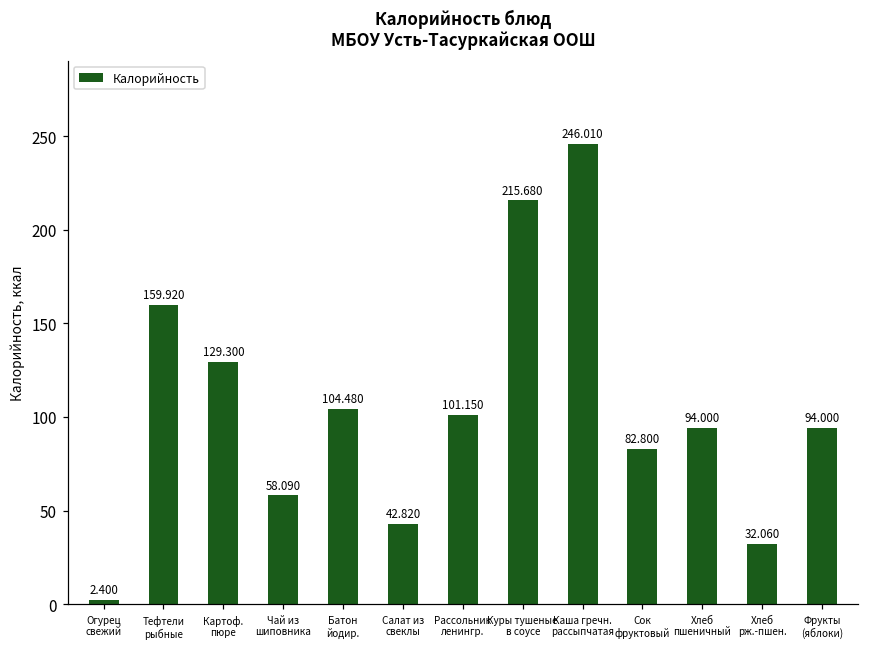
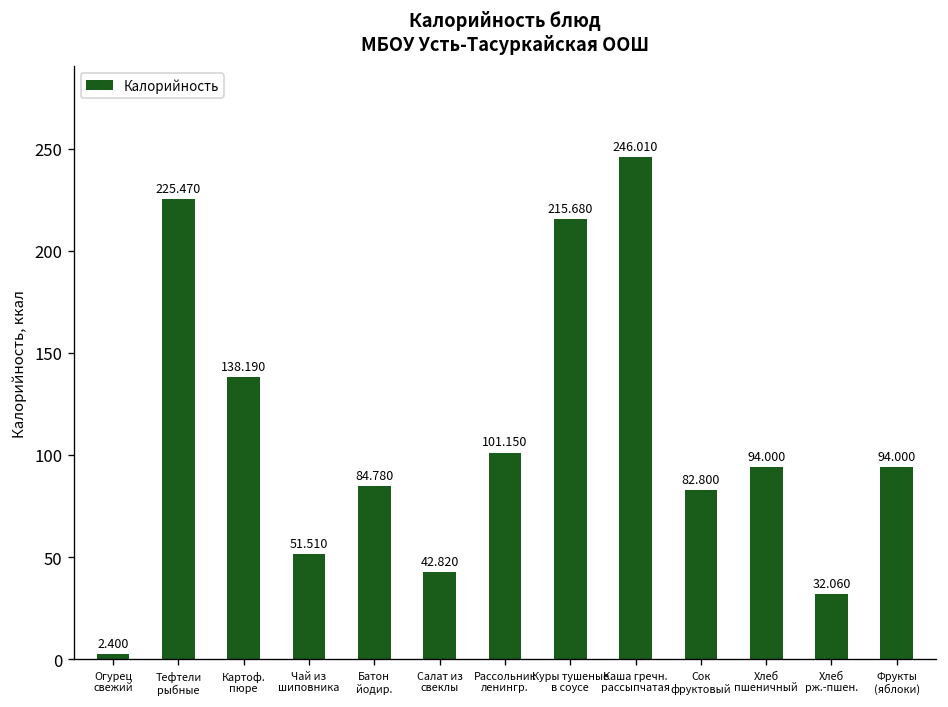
Тефтели рыбные: 159.920 -> 225.470
Картоф. пюре: 129.300 -> 138.190
Чай из шиповника: 58.090 -> 51.510
Батон йодир.: 104.480 -> 84.780
